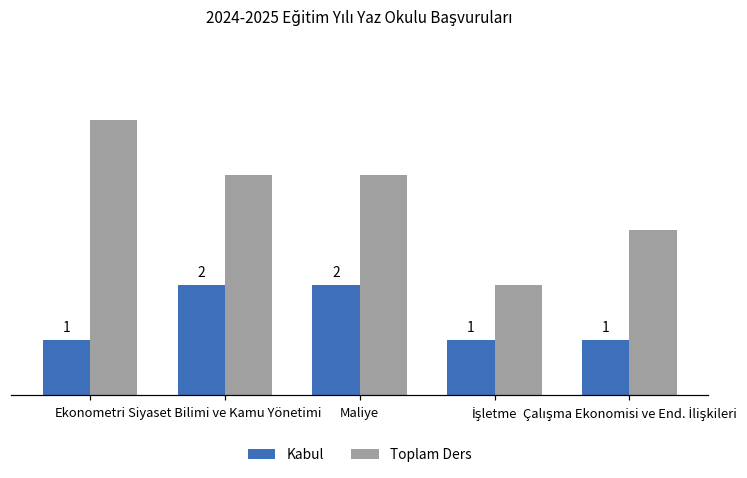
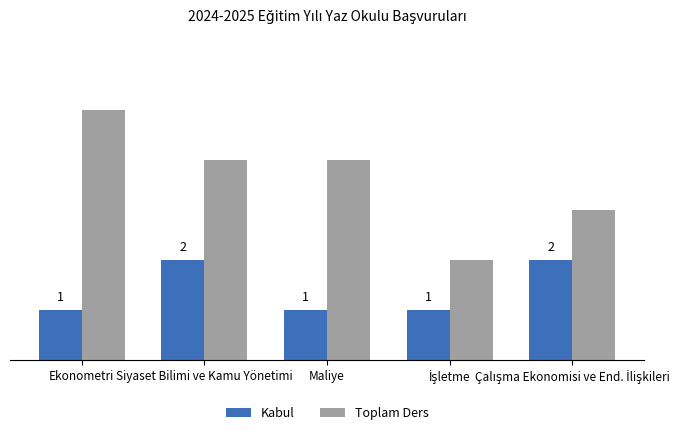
Kabul, Maliye: 2 -> 1
Kabul, Çalışma Ekonomisi ve End. İlişkileri: 1 -> 2
